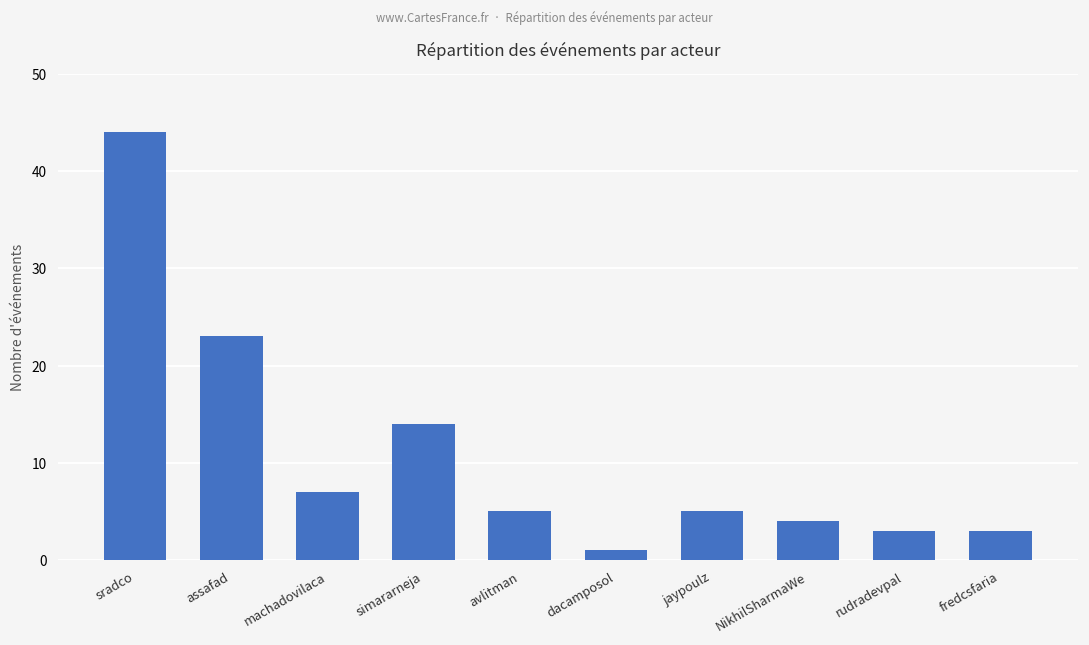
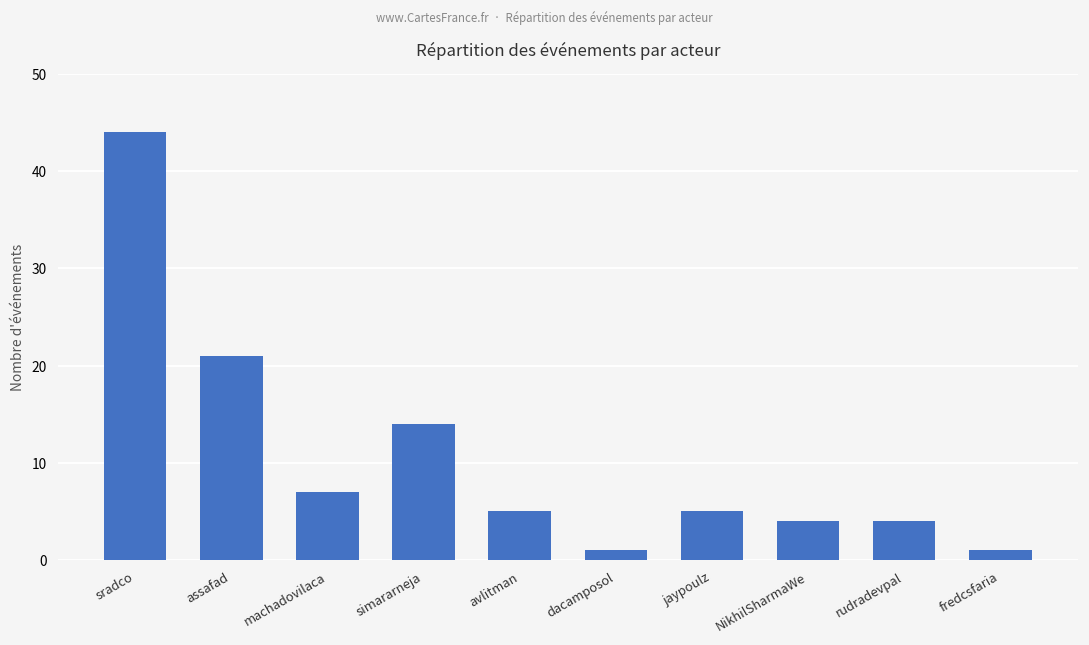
assafad: 23 -> 21
rudradevpal: 3 -> 4
fredcsfaria: 3 -> 1
